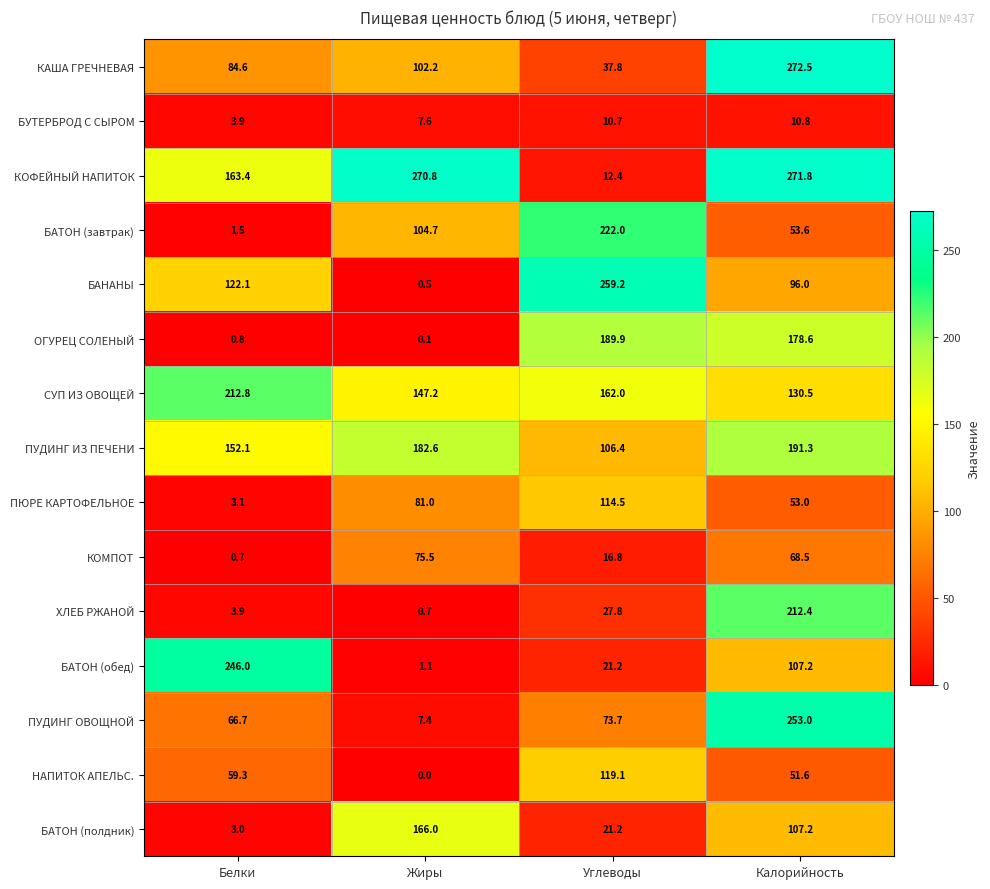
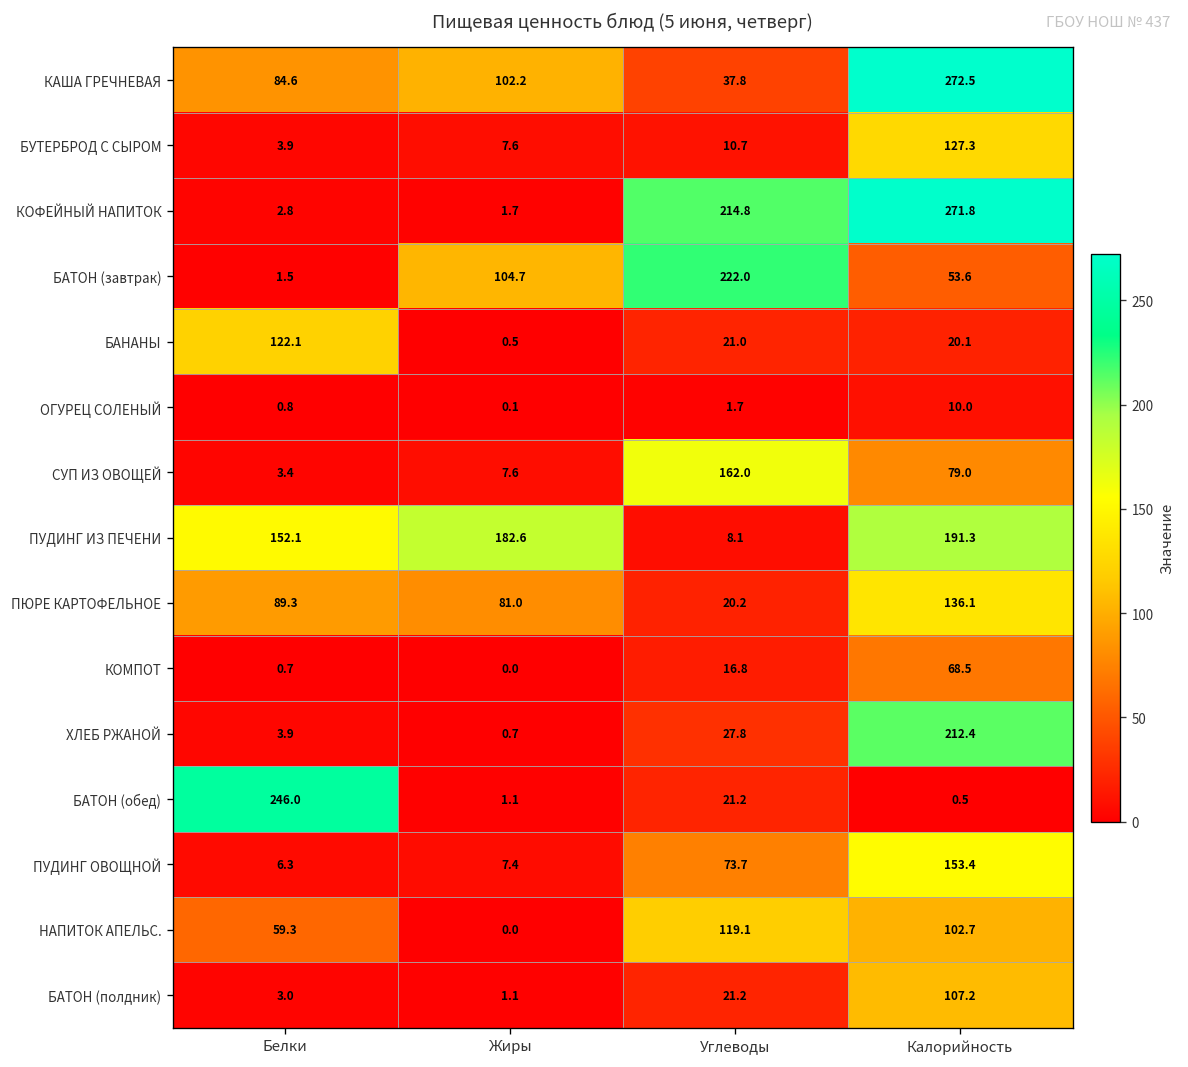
БУТЕРБРОД С СЫРОМ, Калорийность: 10.8 -> 127.3
КОФЕЙНЫЙ НАПИТОК, Белки: 163.4 -> 2.8
КОФЕЙНЫЙ НАПИТОК, Жиры: 270.8 -> 1.7
КОФЕЙНЫЙ НАПИТОК, Углеводы: 12.4 -> 214.8
БАНАНЫ, Углеводы: 259.2 -> 21.0
БАНАНЫ, Калорийность: 96.0 -> 20.1
ОГУРЕЦ СОЛЕНЫЙ, Углеводы: 189.9 -> 1.7
ОГУРЕЦ СОЛЕНЫЙ, Калорийность: 178.6 -> 10.0
СУП ИЗ ОВОЩЕЙ, Белки: 212.8 -> 3.4
СУП ИЗ ОВОЩЕЙ, Жиры: 147.2 -> 7.6
СУП ИЗ ОВОЩЕЙ, Калорийность: 130.5 -> 79.0
ПУДИНГ ИЗ ПЕЧЕНИ, Углеводы: 106.4 -> 8.1
ПЮРЕ КАРТОФЕЛЬНОЕ, Белки: 3.1 -> 89.3
ПЮРЕ КАРТОФЕЛЬНОЕ, Углеводы: 114.5 -> 20.2
ПЮРЕ КАРТОФЕЛЬНОЕ, Калорийность: 53.0 -> 136.1
КОМПОТ, Жиры: 75.5 -> 0.0
БАТОН (обед), Калорийность: 107.2 -> 0.5
ПУДИНГ ОВОЩНОЙ, Белки: 66.7 -> 6.3
ПУДИНГ ОВОЩНОЙ, Калорийность: 253.0 -> 153.4
НАПИТОК АПЕЛЬС., Калорийность: 51.6 -> 102.7
БАТОН (полдник), Жиры: 166.0 -> 1.1
